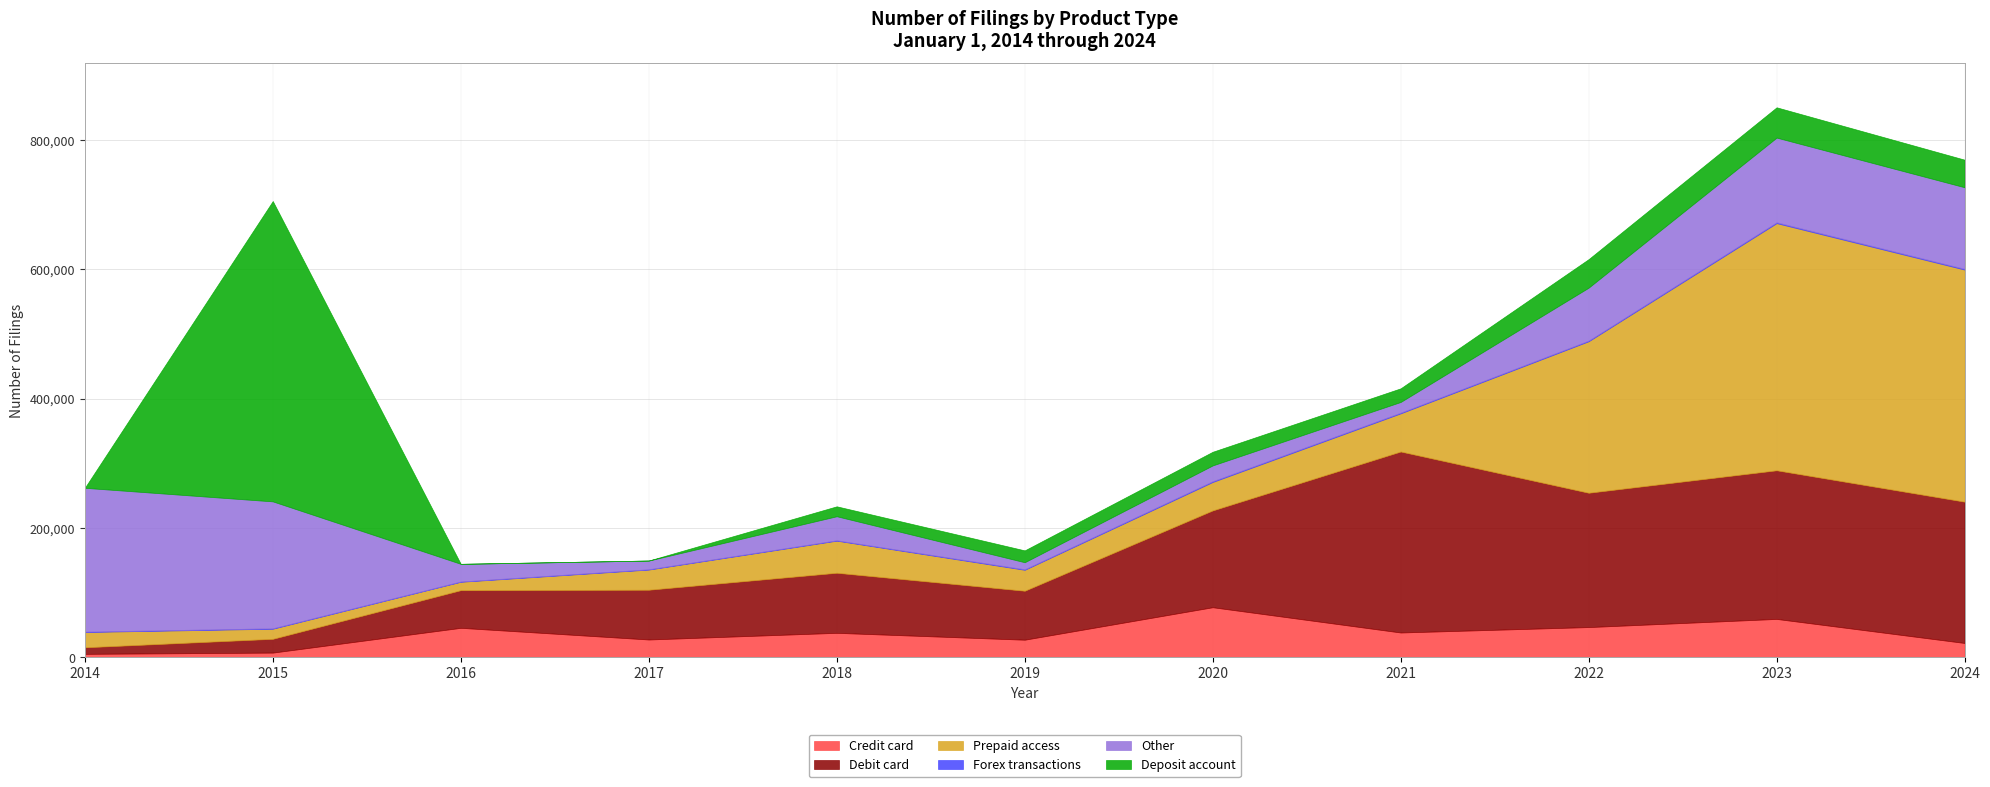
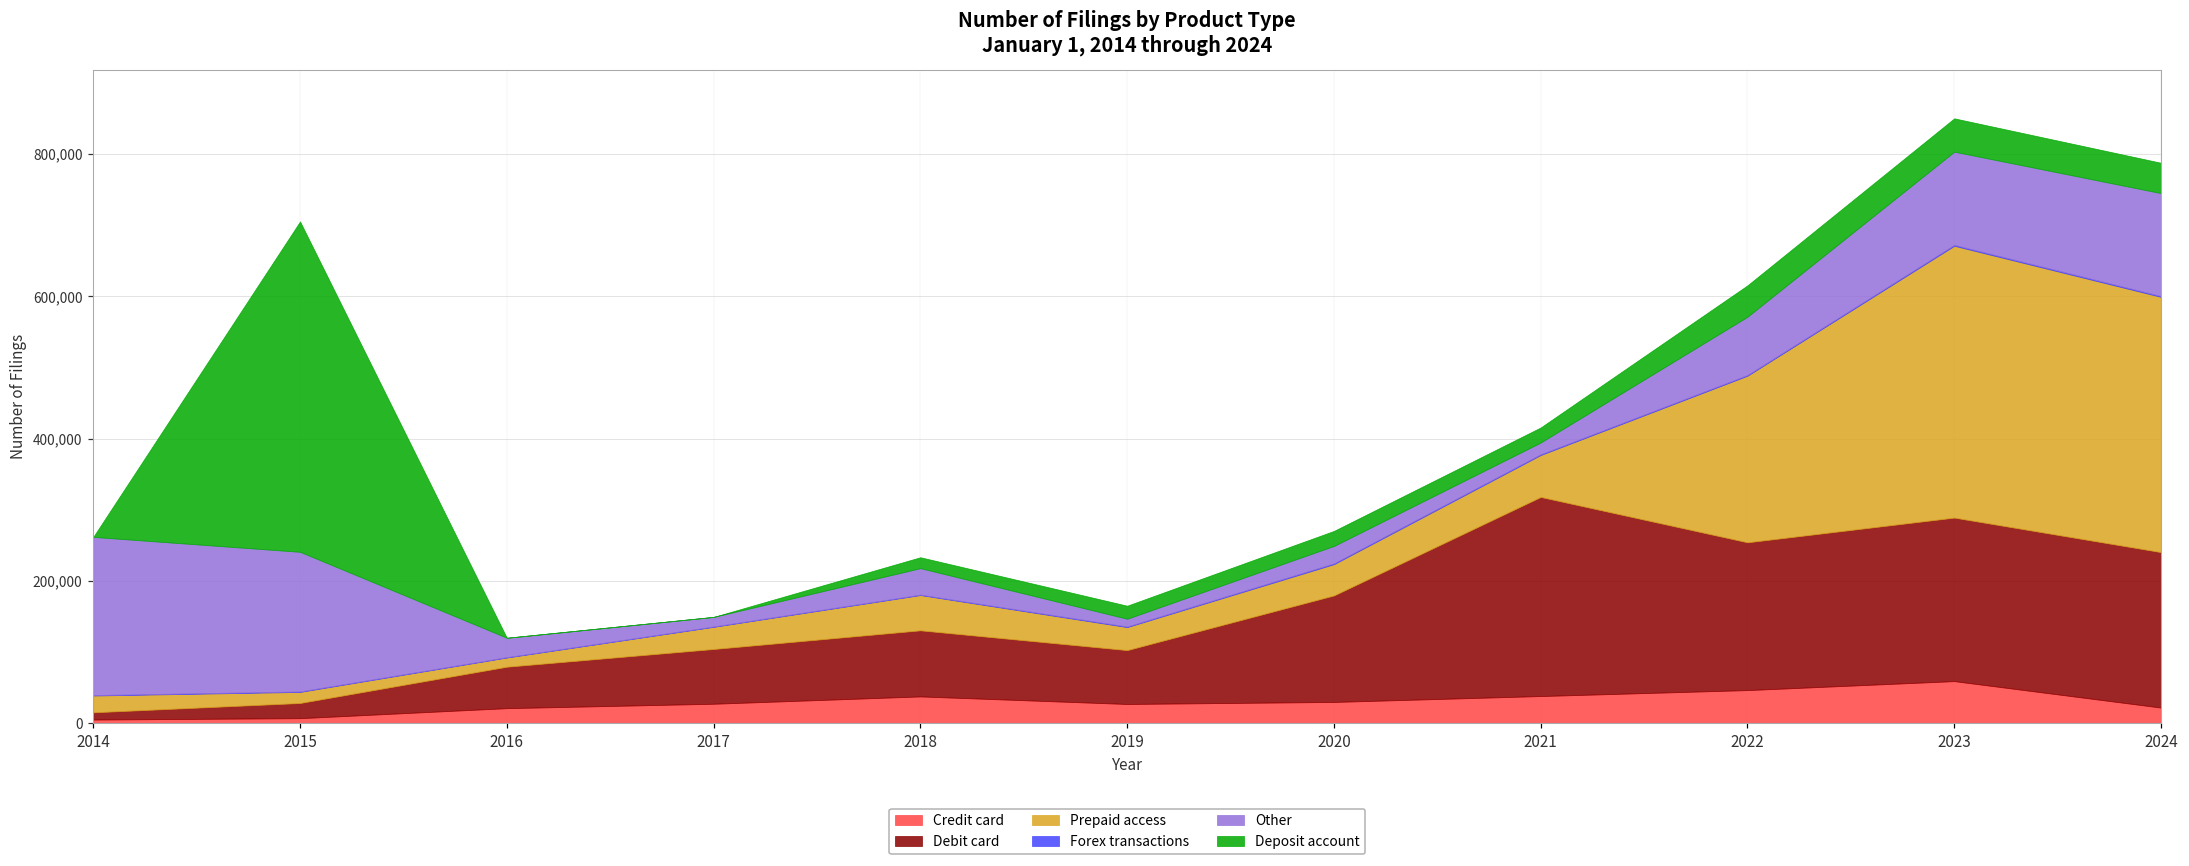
Credit card, 2016: 50,000 -> 20,000
Credit card, 2020: 80,000 -> 30,000
Other, 2024: 130,000 -> 140,000
